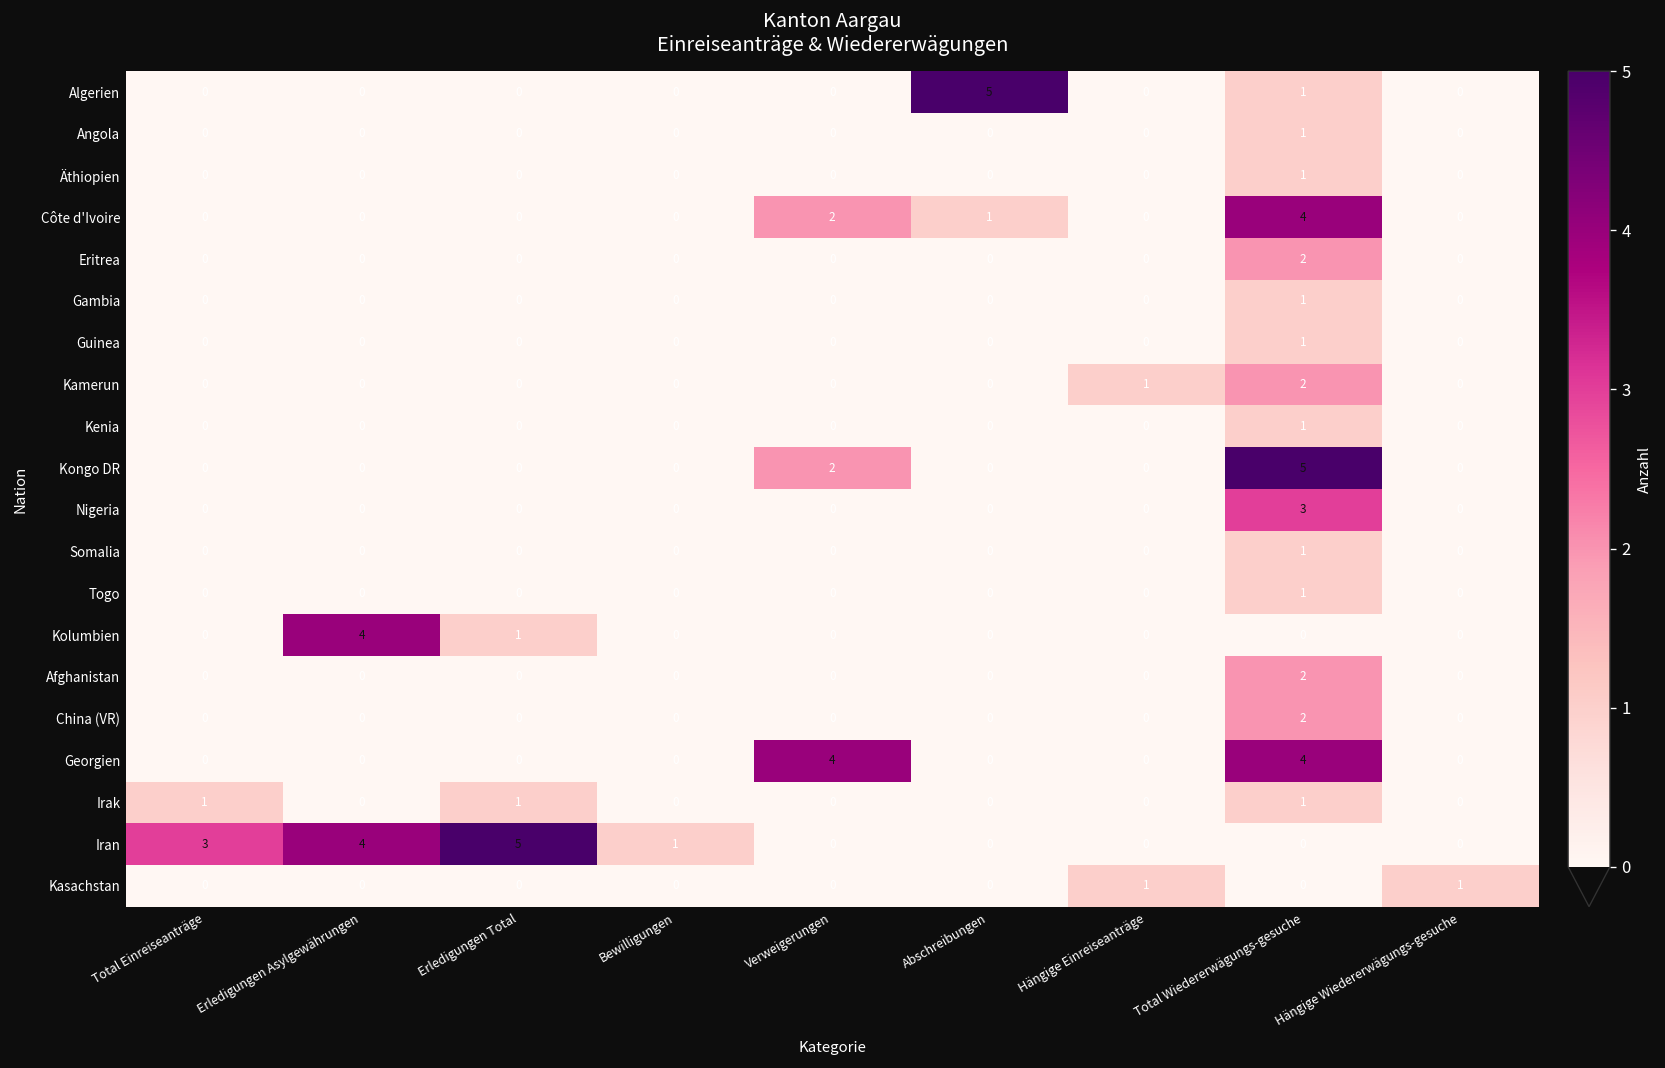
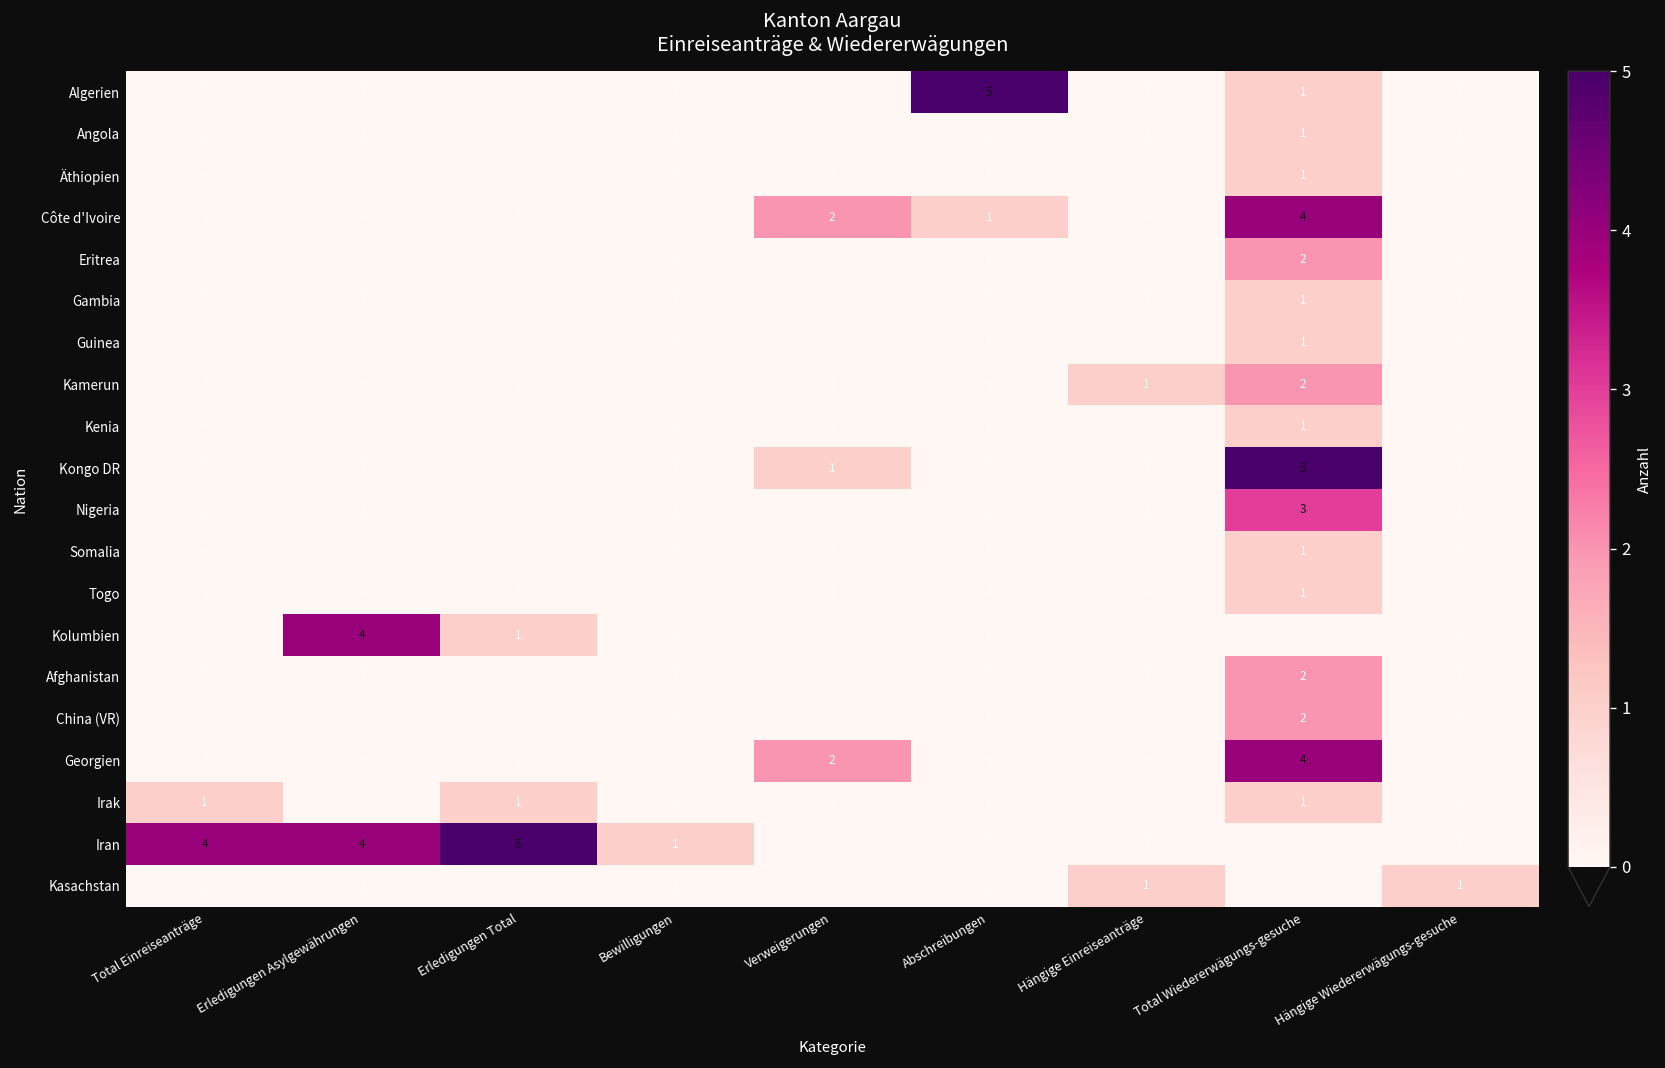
Kongo DR, Verweigerungen: 2 -> 1
Georgien, Verweigerungen: 4 -> 2
Iran, Total Einreiseanträge: 3 -> 4
